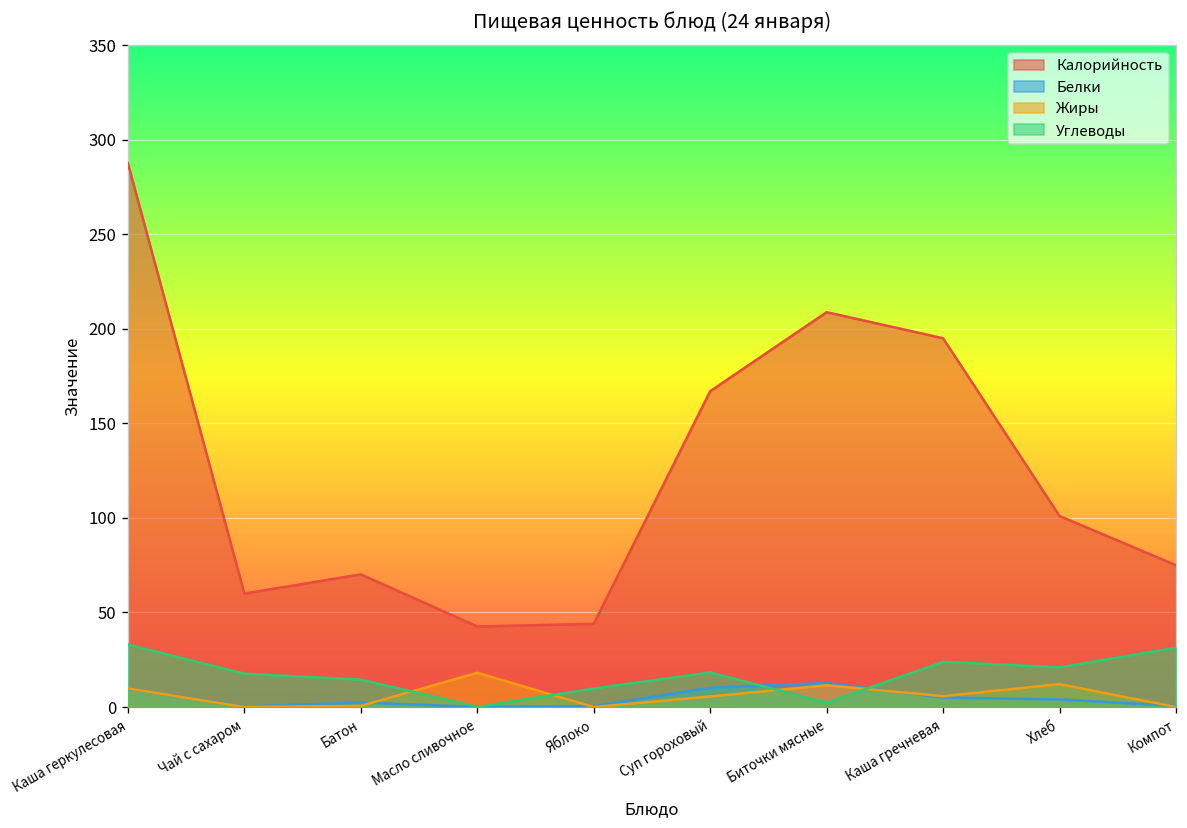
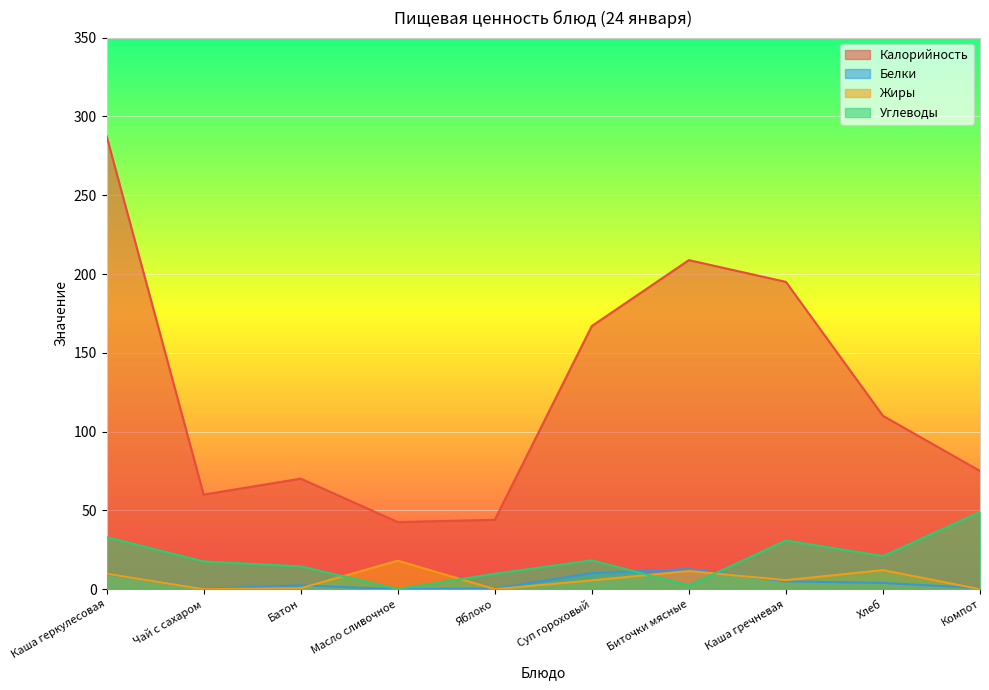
Углеводы, Каша гречневая: 24 -> 31
Калорийность, Хлеб: 101 -> 110
Углеводы, Компот: 31 -> 49
